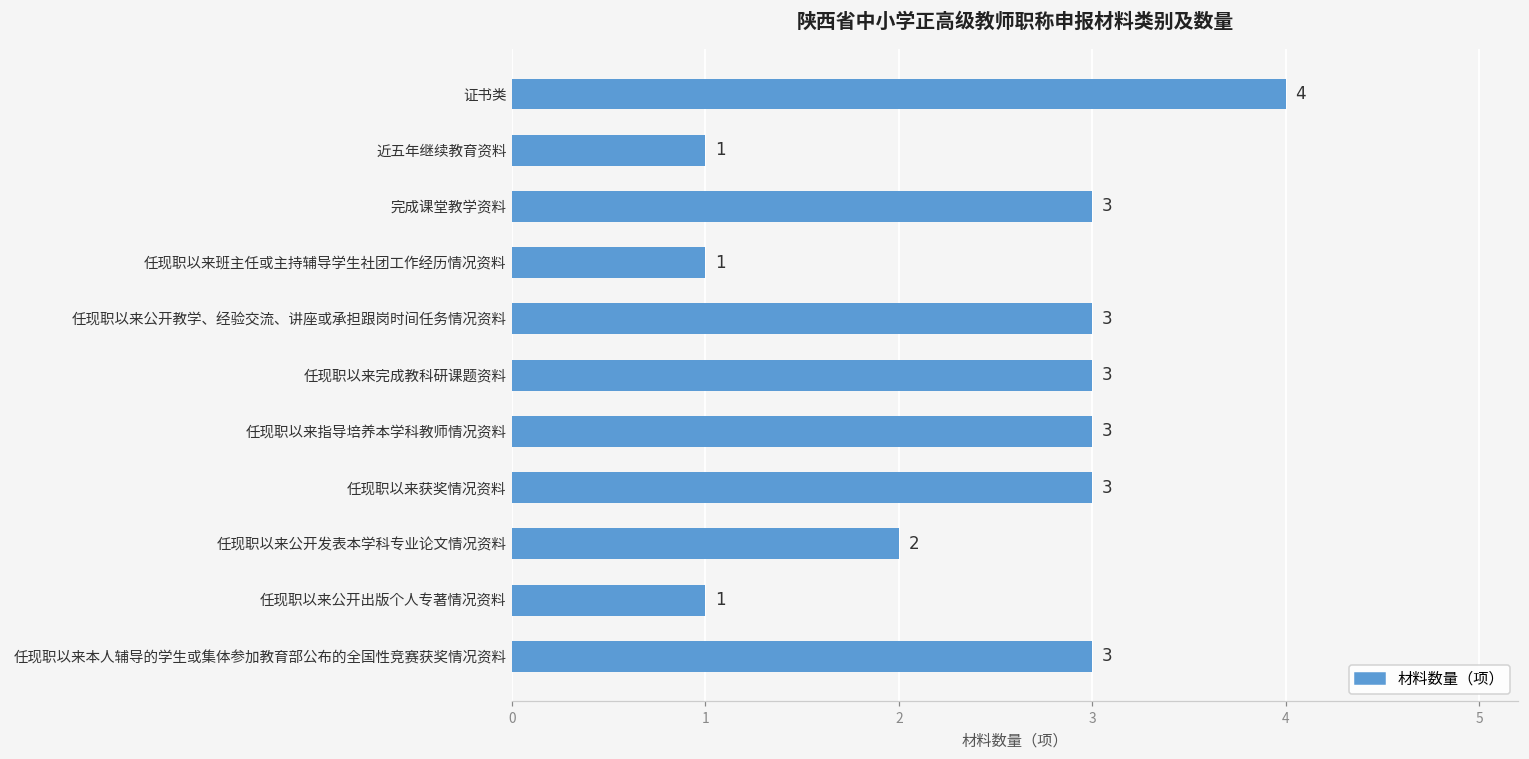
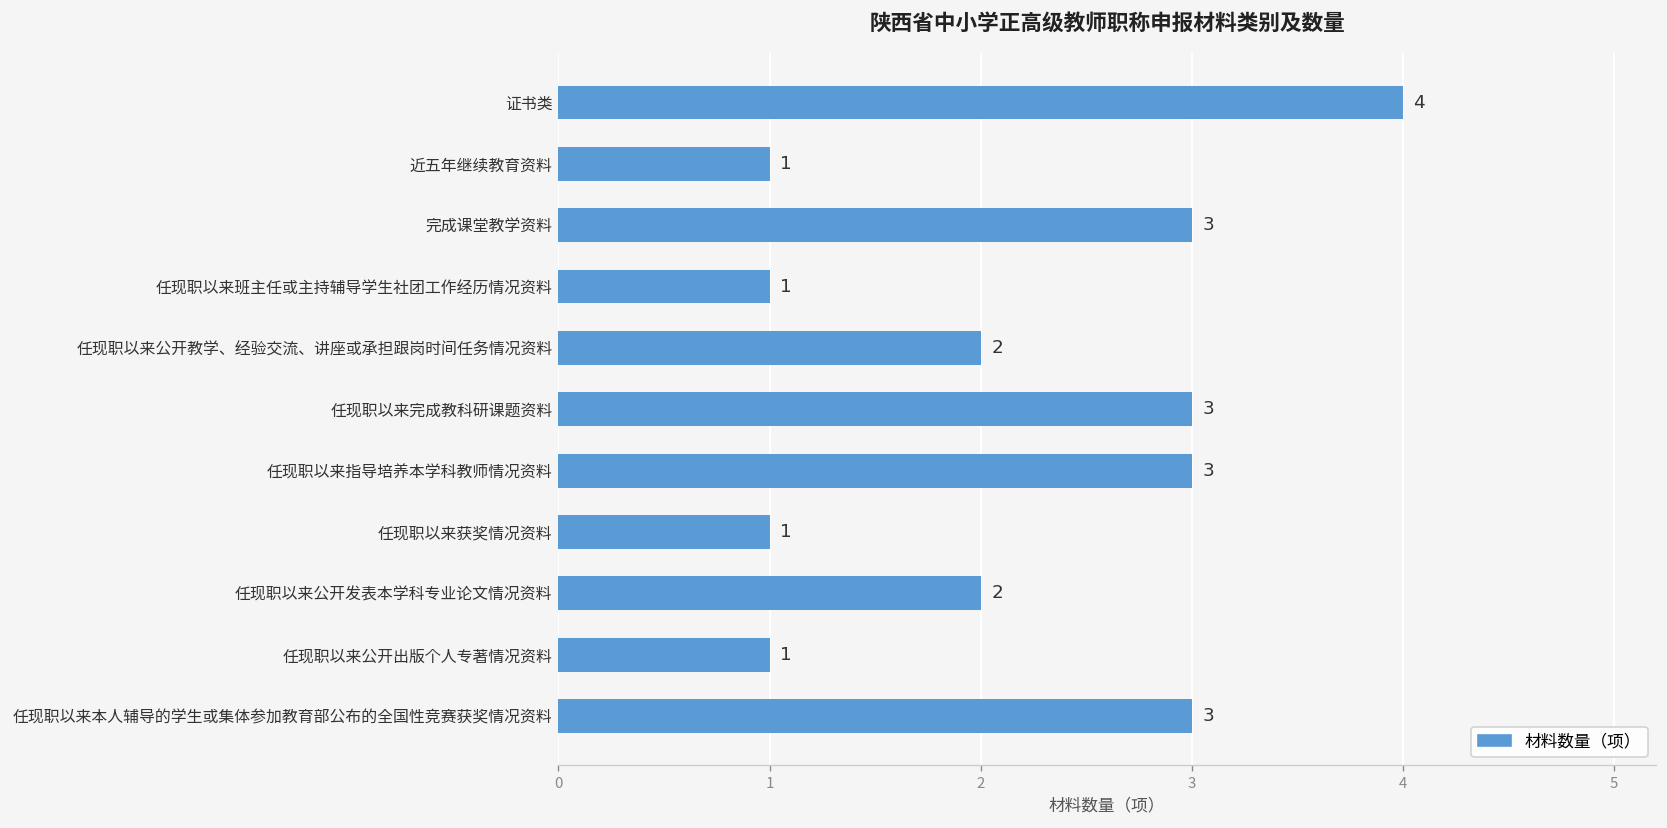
任现职以来公开教学、经验交流、讲座或承担跟岗时间任务情况资料: 3 -> 2
任现职以来获奖情况资料: 3 -> 1
